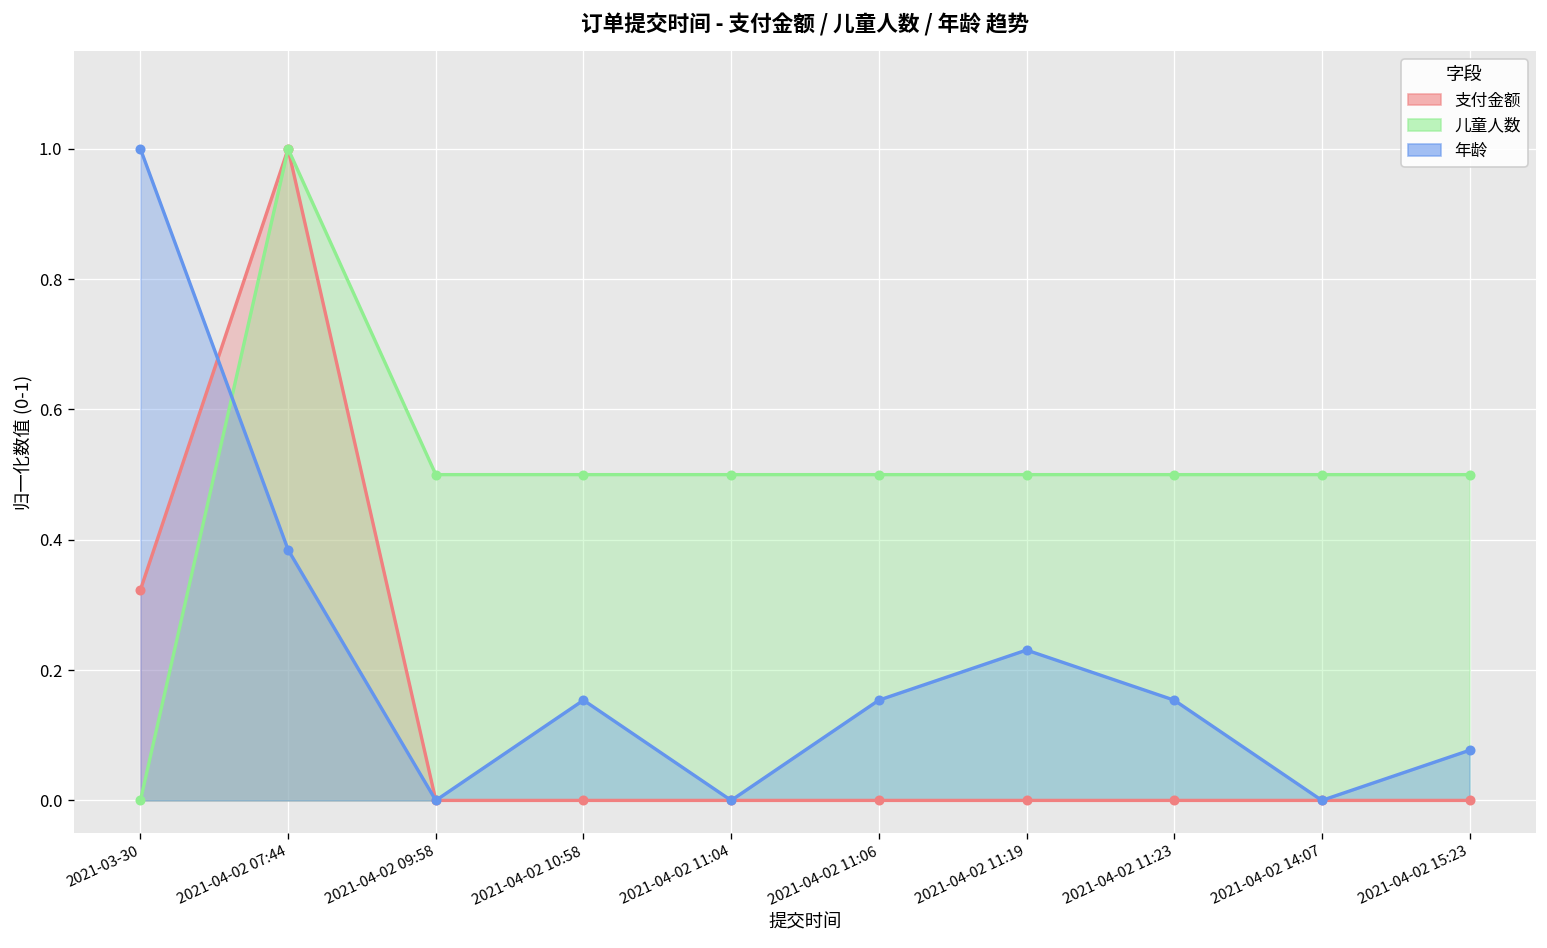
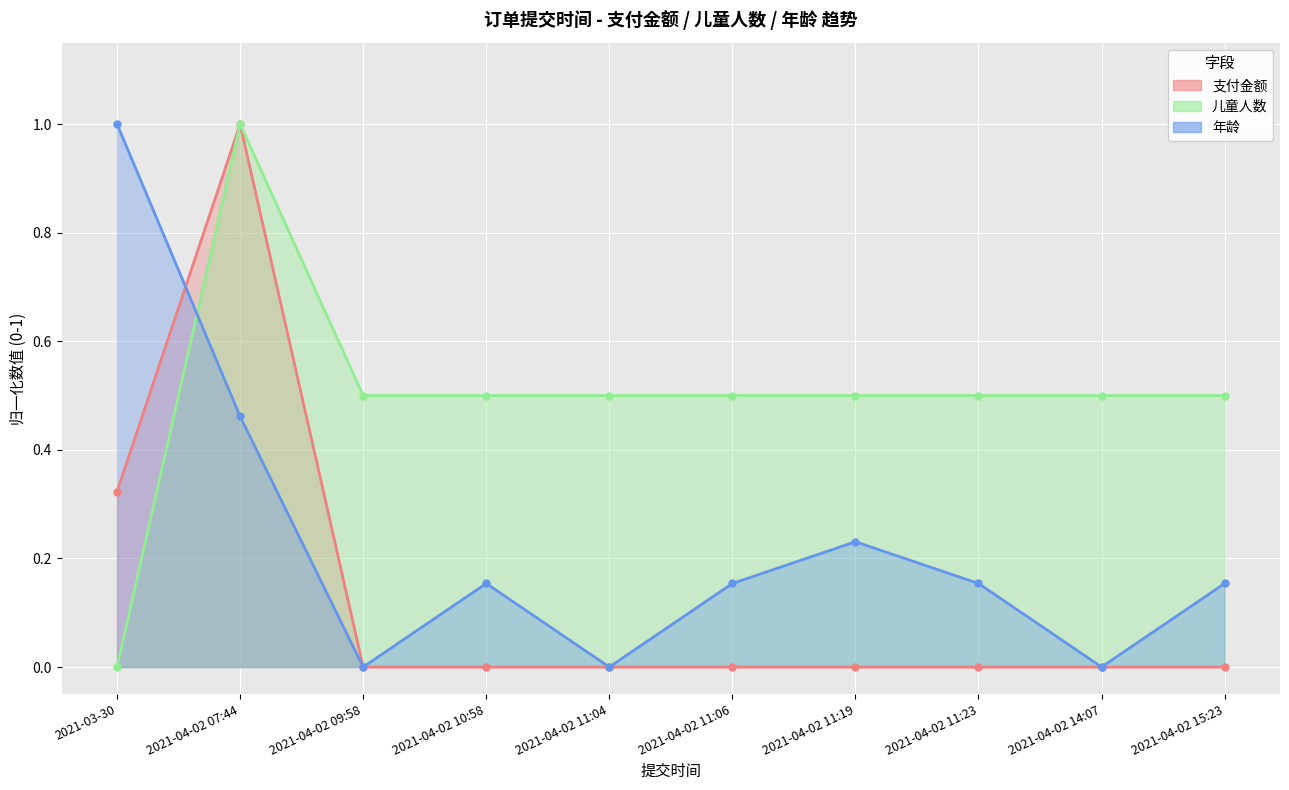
年龄, 2021-04-02 07:44: 0.38 -> 0.46
年龄, 2021-04-02 15:23: 0.08 -> 0.15
